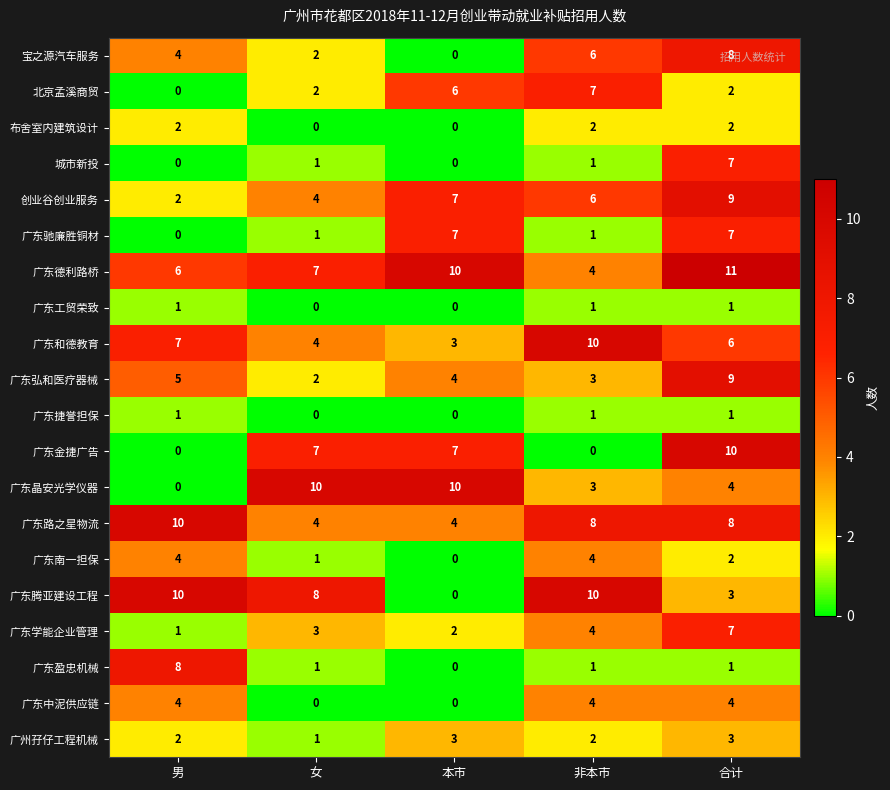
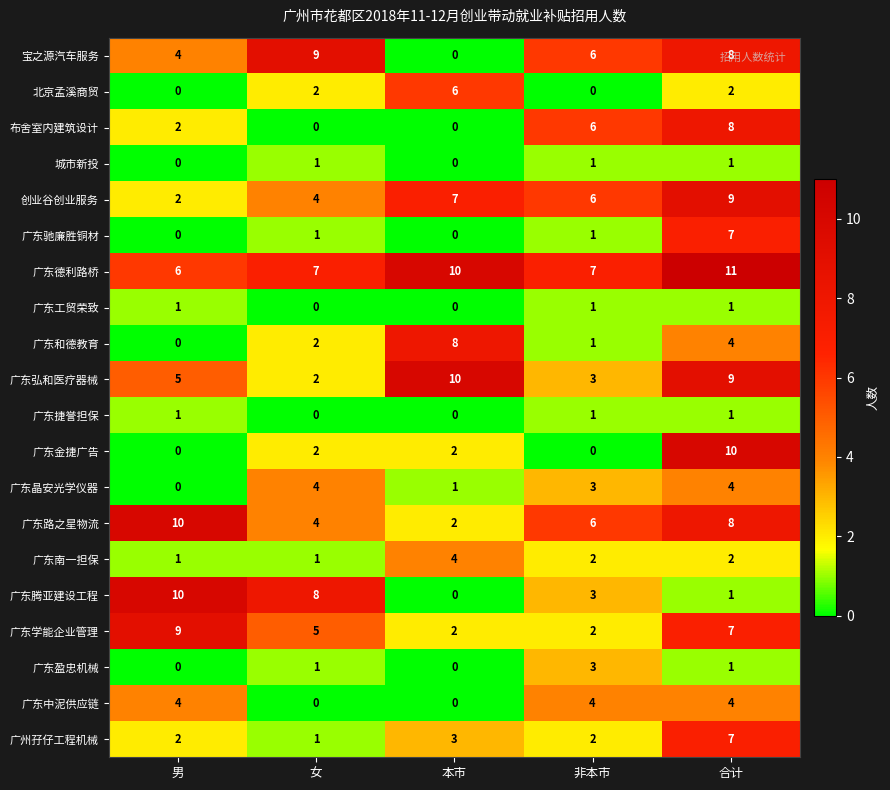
宝之源汽车服务, 女: 2 -> 9
北京孟溪商贸, 非本市: 7 -> 0
布舍室内建筑设计, 非本市: 2 -> 6
布舍室内建筑设计, 合计: 2 -> 8
城市新投, 合计: 7 -> 1
广东驰廉胜铜材, 本市: 7 -> 0
广东德利路桥, 非本市: 4 -> 7
广东和德教育, 男: 7 -> 0
广东和德教育, 女: 4 -> 2
广东和德教育, 本市: 3 -> 8
广东和德教育, 非本市: 10 -> 1
广东和德教育, 合计: 6 -> 4
广东弘和医疗器械, 本市: 4 -> 10
广东金捷广告, 女: 7 -> 2
广东金捷广告, 本市: 7 -> 2
广东晶安光学仪器, 女: 10 -> 4
广东晶安光学仪器, 本市: 10 -> 1
广东路之星物流, 本市: 4 -> 2
广东路之星物流, 非本市: 8 -> 6
广东南一担保, 男: 4 -> 1
广东南一担保, 本市: 0 -> 4
广东南一担保, 非本市: 4 -> 2
广东腾亚建设工程, 非本市: 10 -> 3
广东腾亚建设工程, 合计: 3 -> 1
广东学能企业管理, 男: 1 -> 9
广东学能企业管理, 女: 3 -> 5
广东学能企业管理, 非本市: 4 -> 2
广东盈忠机械, 男: 8 -> 0
广东盈忠机械, 非本市: 1 -> 3
广州孖仔工程机械, 合计: 3 -> 7
